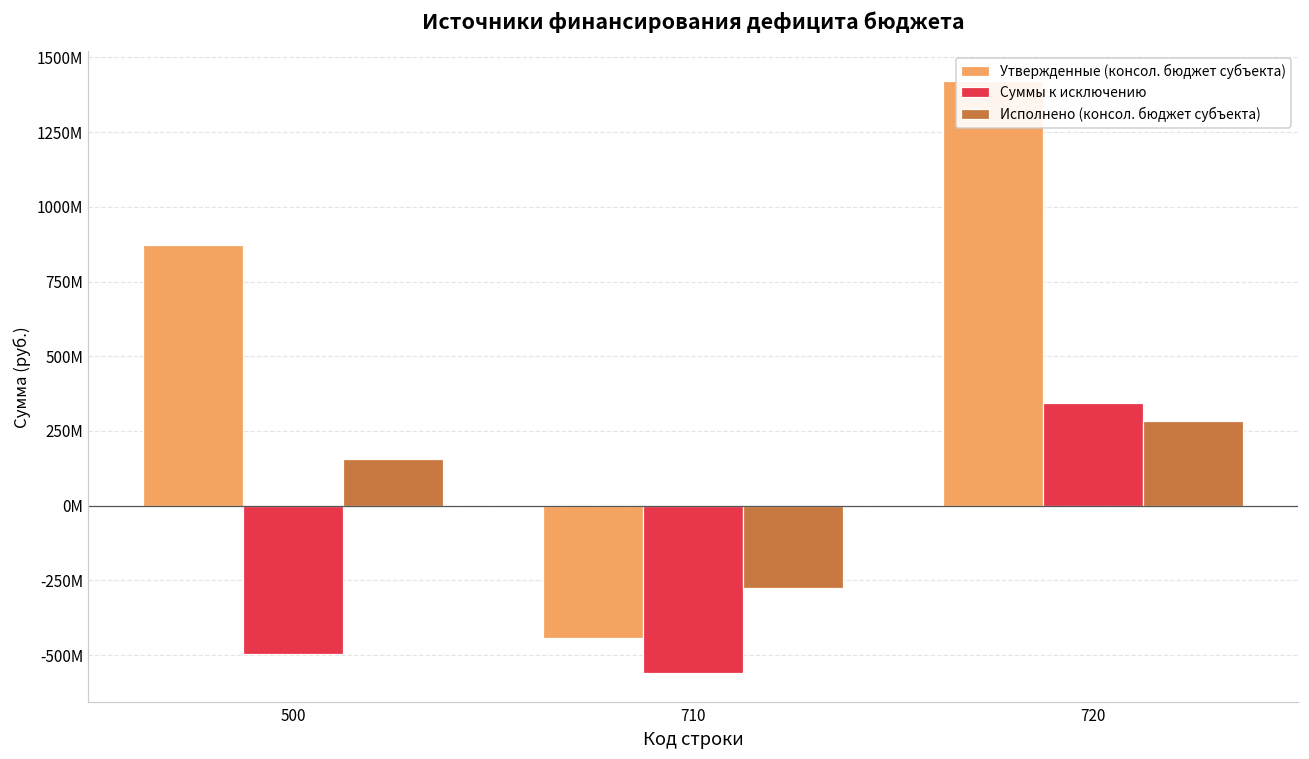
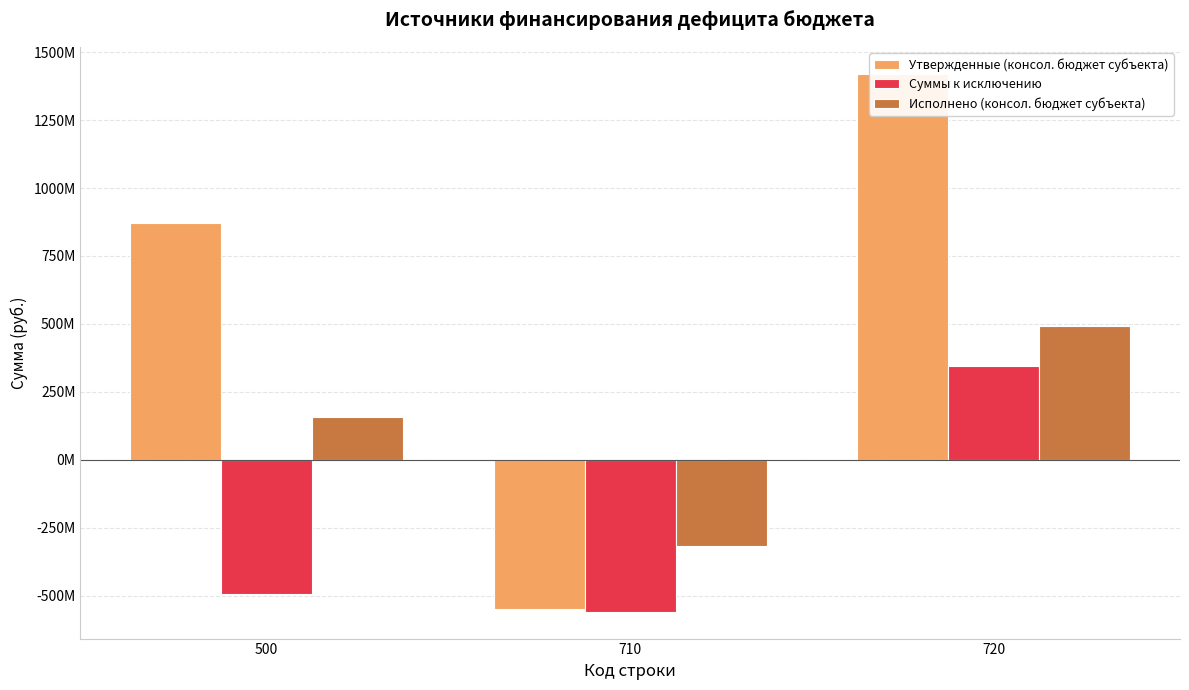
Утвержденные (консол. бюджет субъекта), 710: -440000000 -> -550000000
Исполнено (консол. бюджет субъекта), 710: -280000000 -> -320000000
Исполнено (консол. бюджет субъекта), 720: 280000000 -> 490000000
